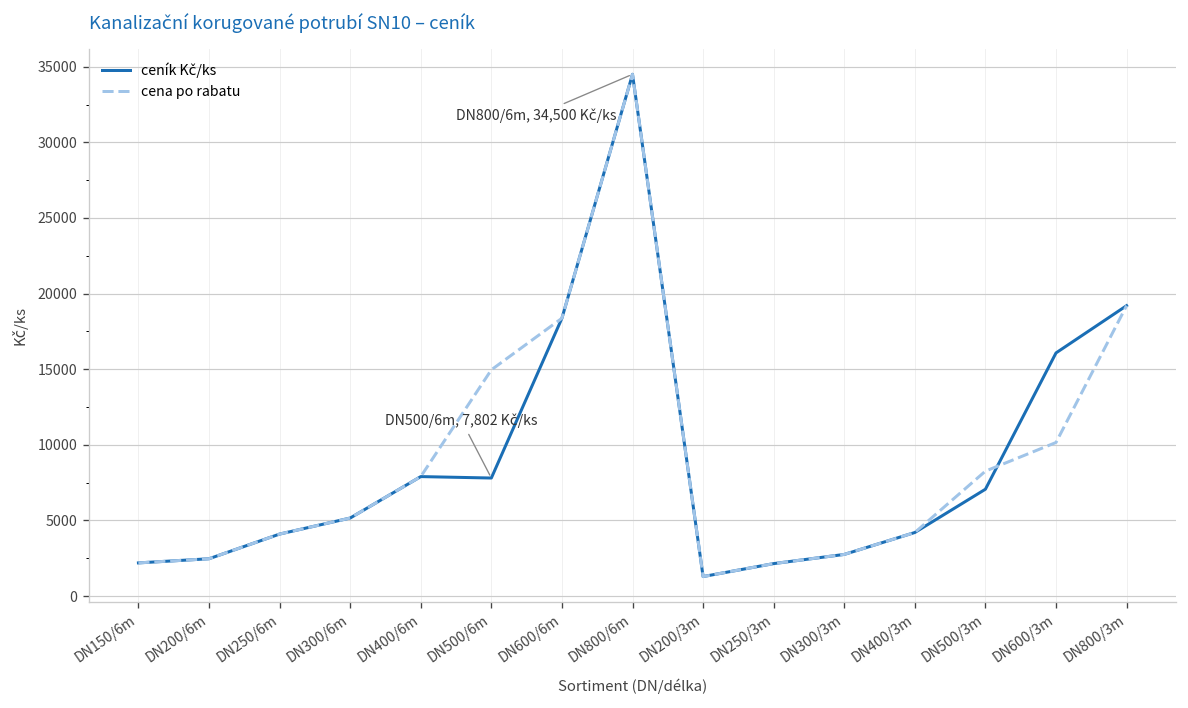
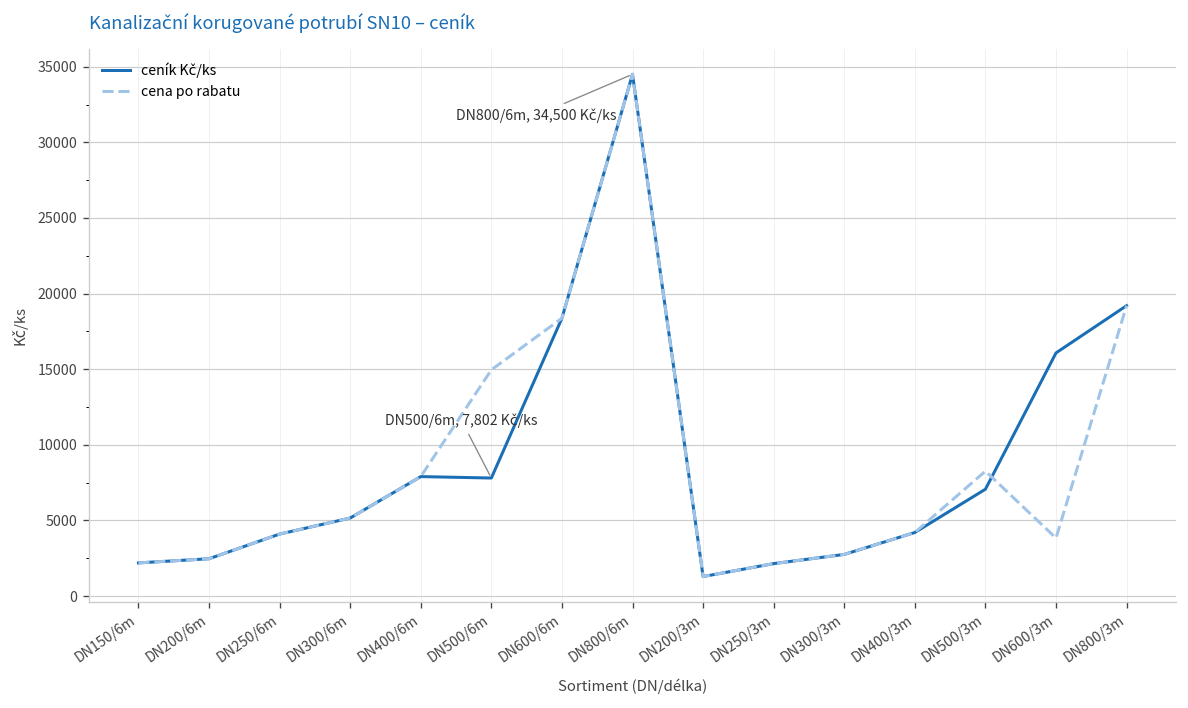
cena po rabatu, DN600/3m: 10200 -> 3800
